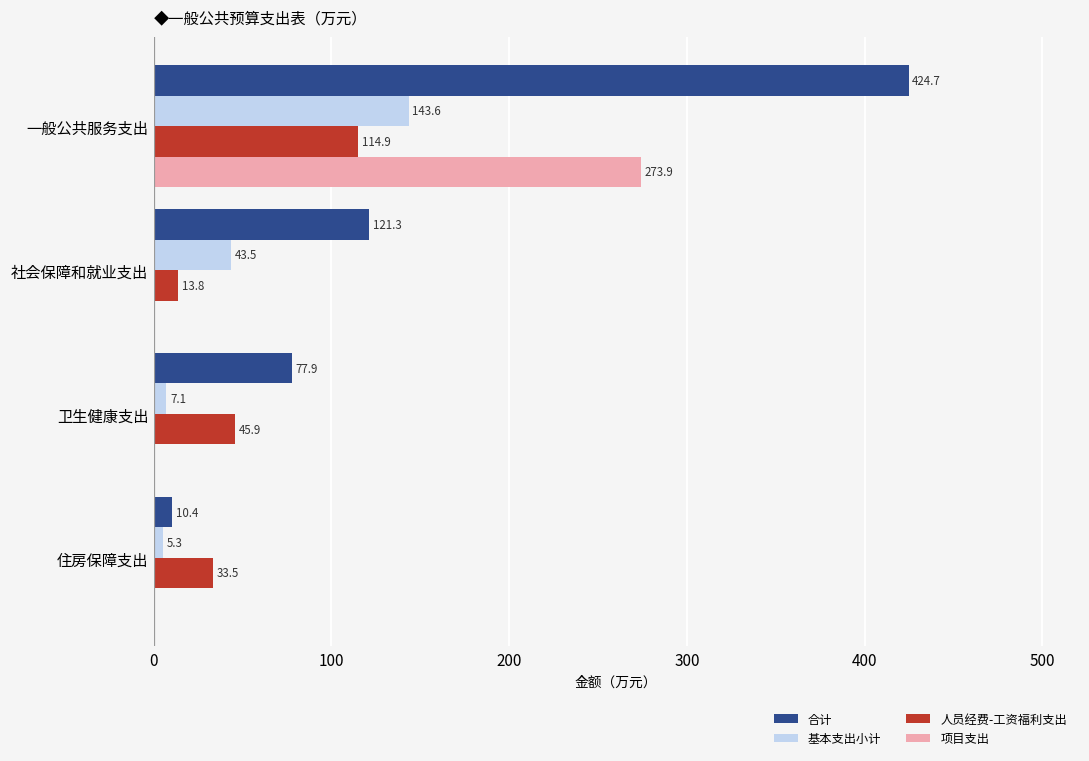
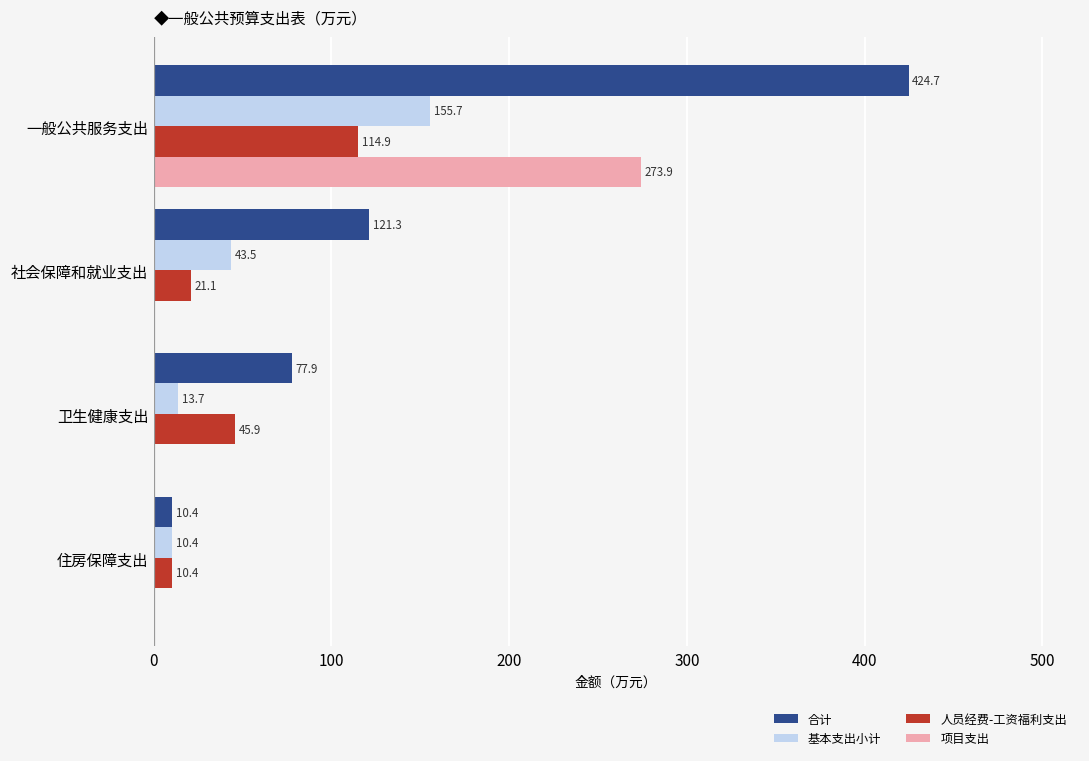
基本支出小计, 一般公共服务支出: 143.6 -> 155.7
人员经费-工资福利支出, 社会保障和就业支出: 13.8 -> 21.1
基本支出小计, 卫生健康支出: 7.1 -> 13.7
基本支出小计, 住房保障支出: 5.3 -> 10.4
人员经费-工资福利支出, 住房保障支出: 33.5 -> 10.4
